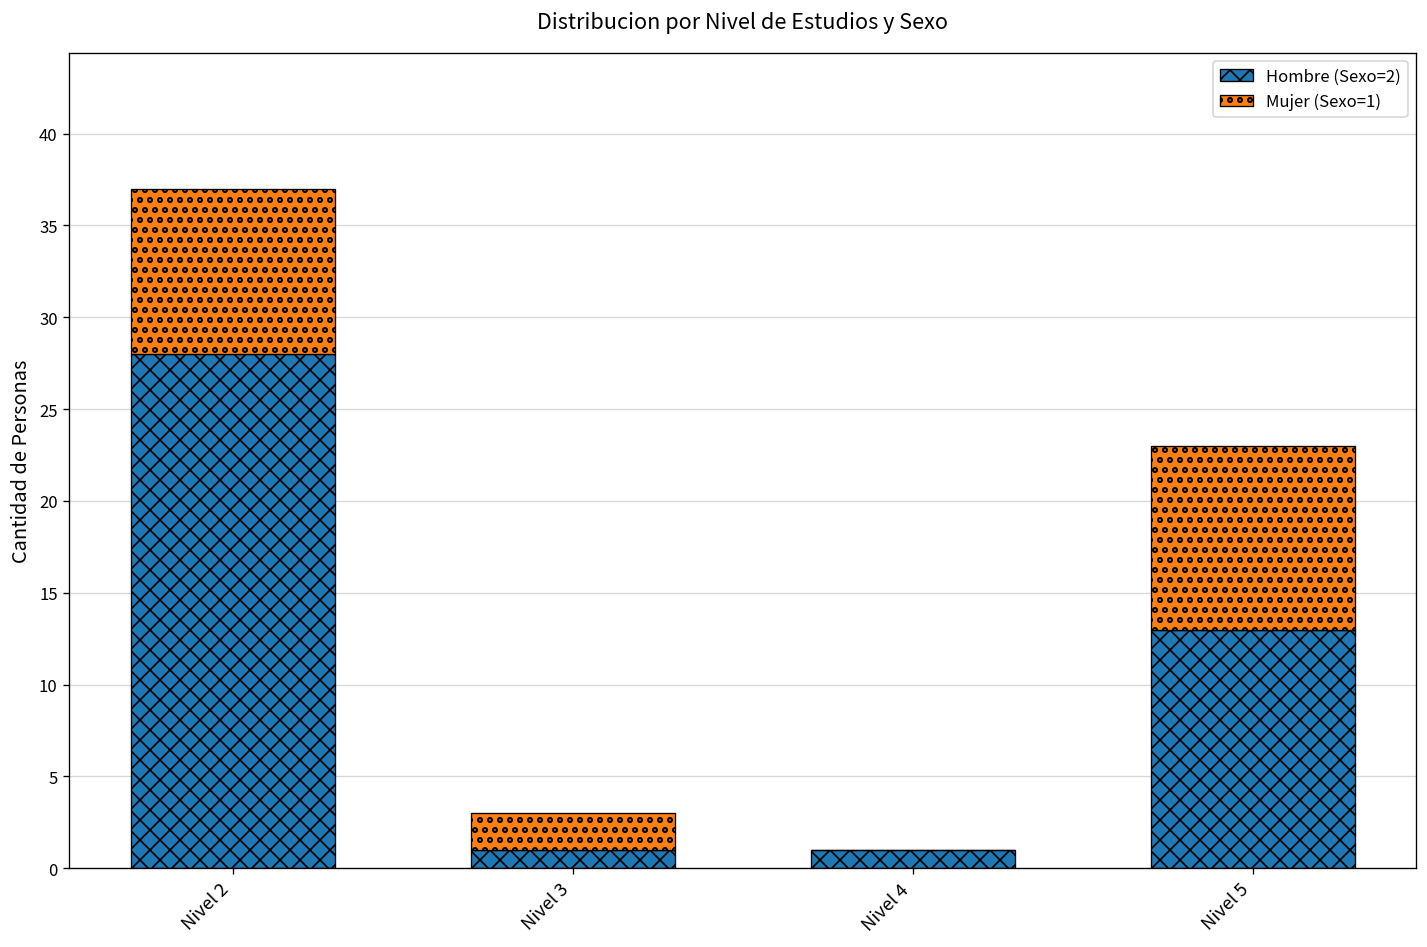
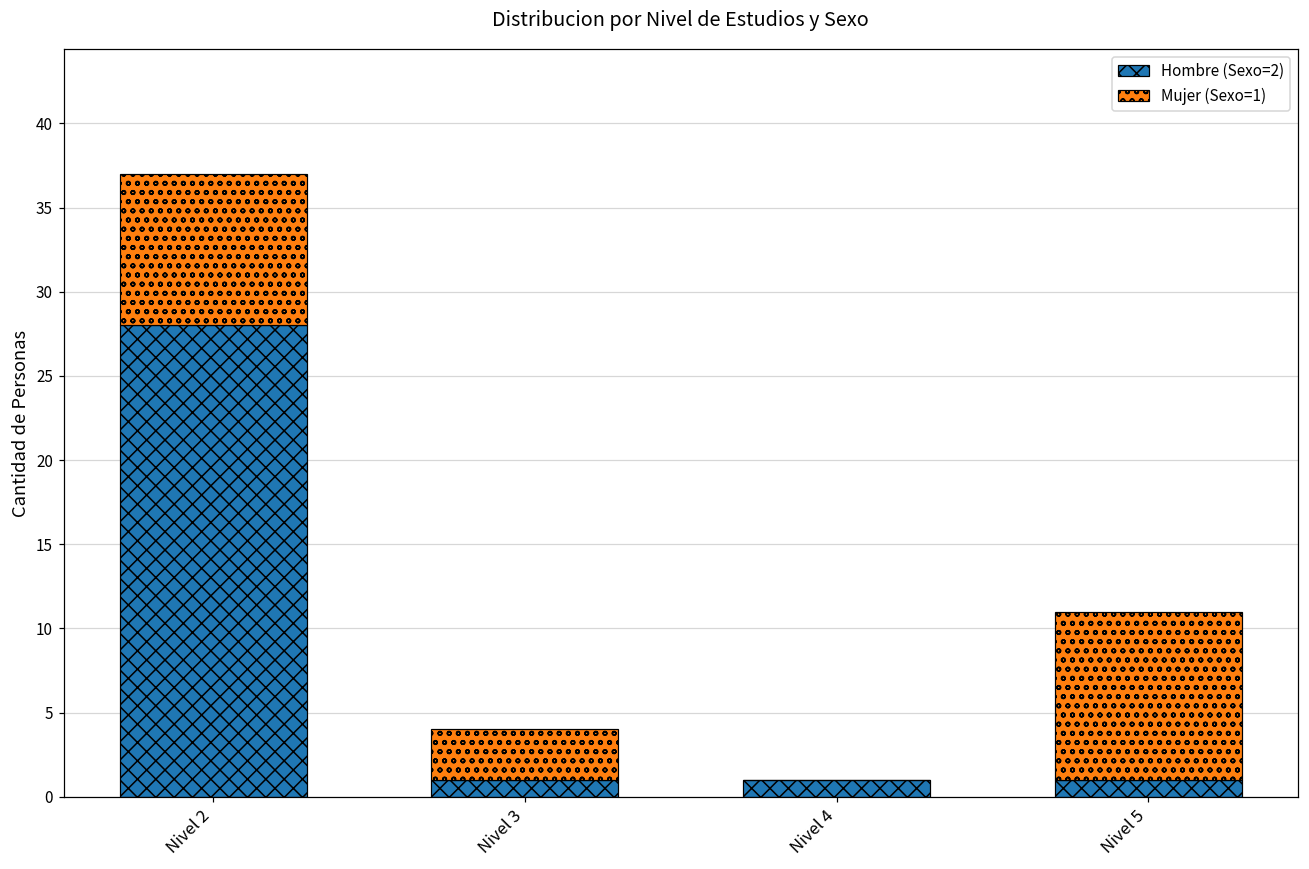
Mujer (Sexo=1), Nivel 3: 2 -> 3
Hombre (Sexo=2), Nivel 5: 13 -> 1
